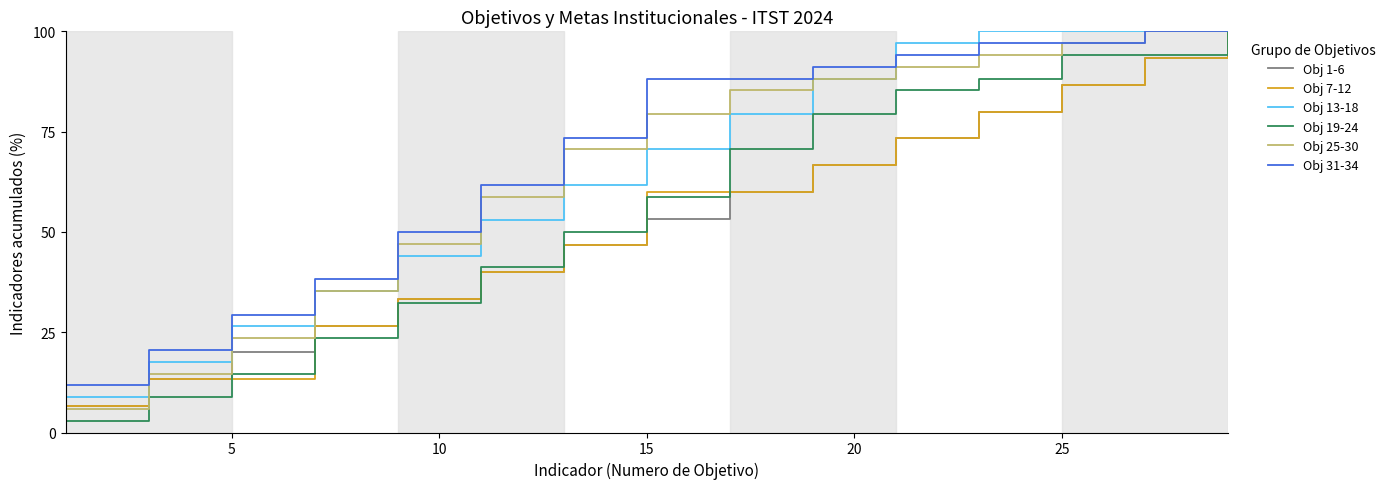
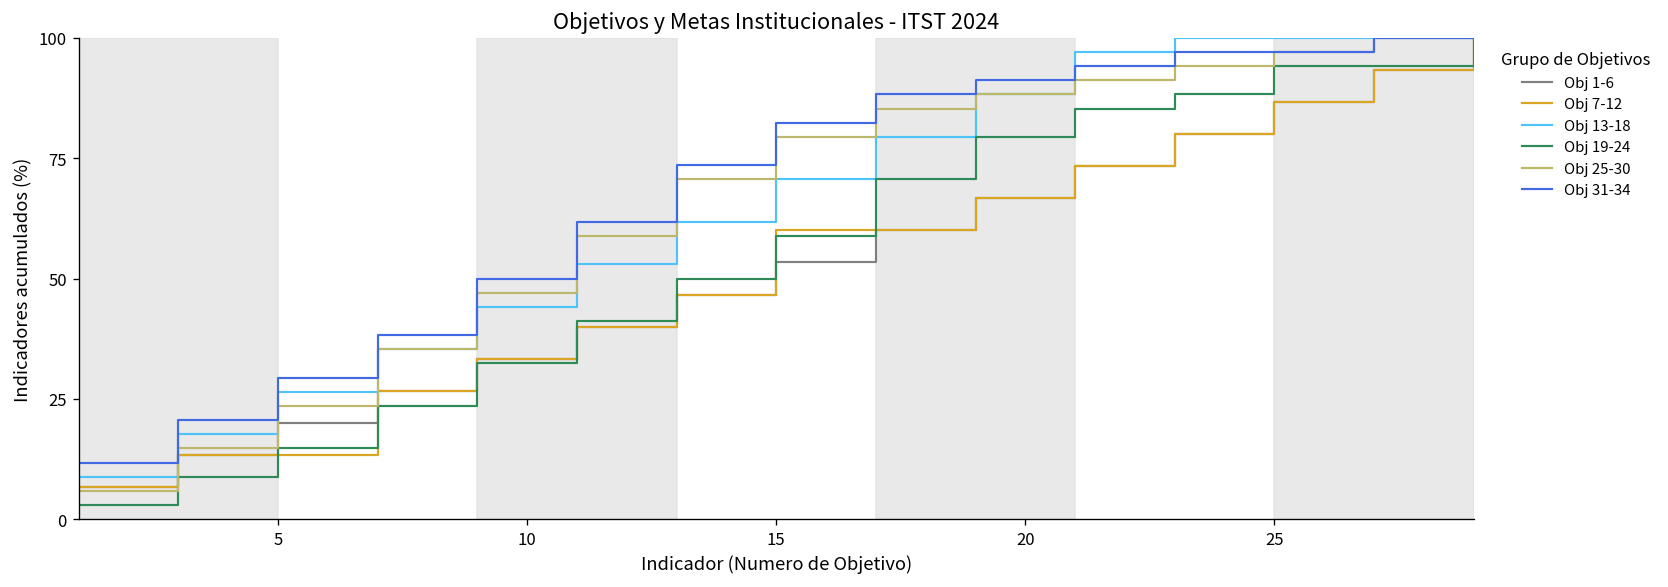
Obj 31-34, 15: 88 -> 82
